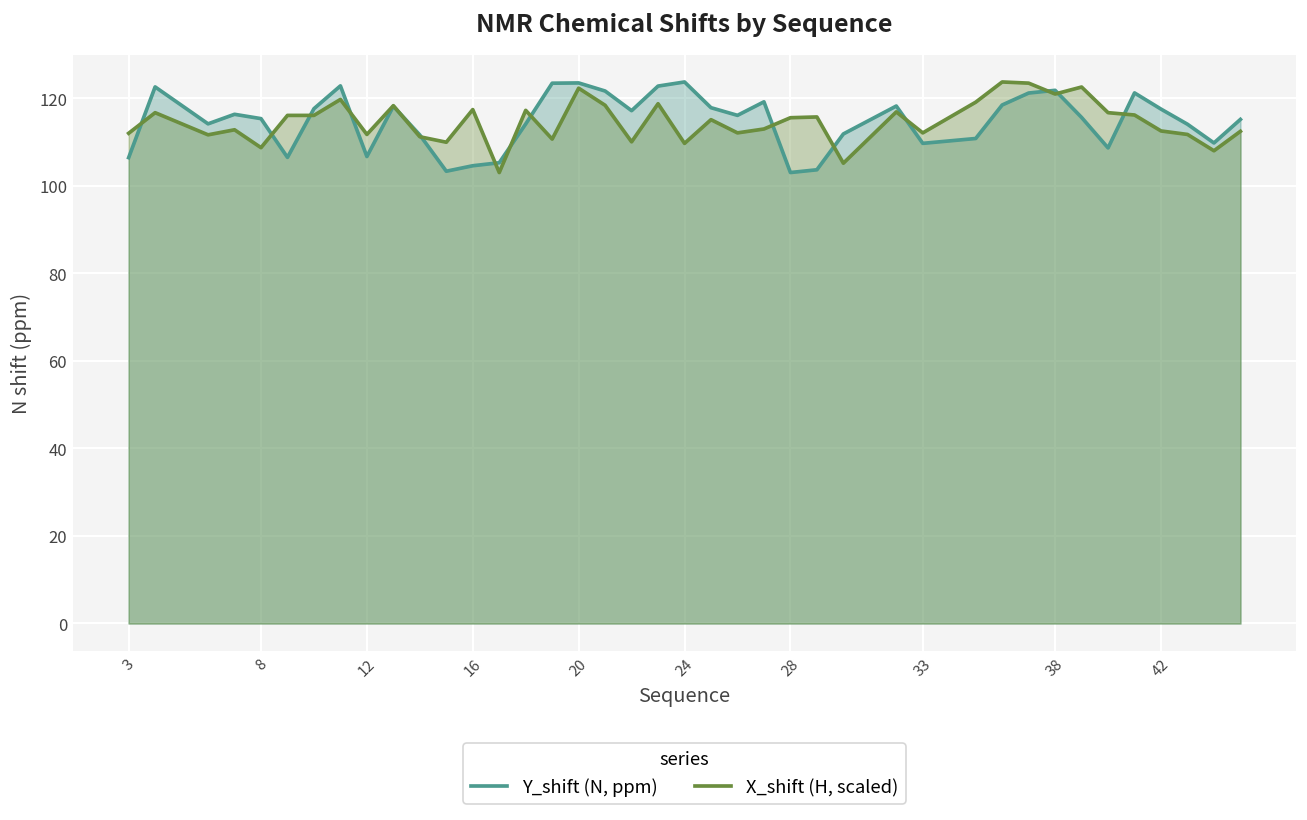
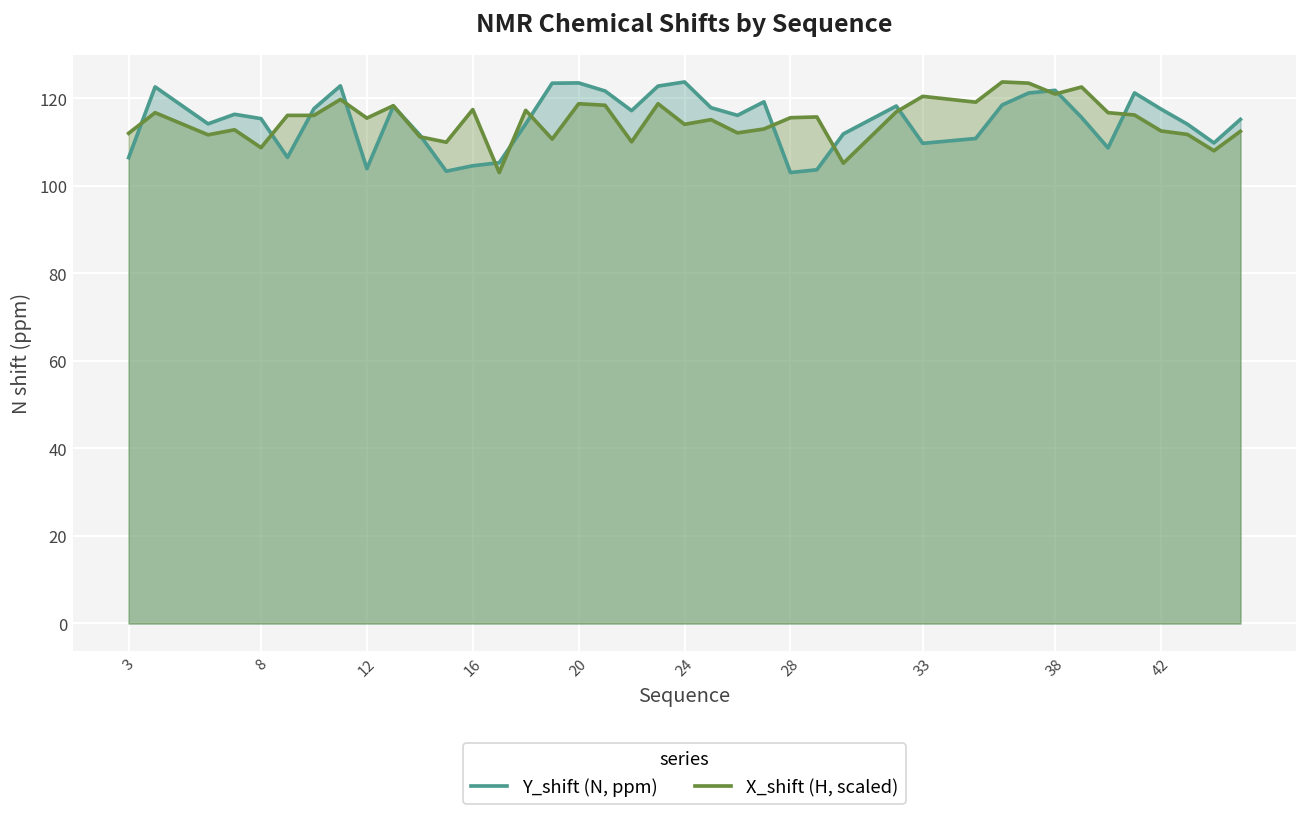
Y_shift (N, ppm), 12: 107 -> 104
X_shift (H, scaled), 12: 112 -> 116
X_shift (H, scaled), 20: 122 -> 119
X_shift (H, scaled), 24: 110 -> 114
X_shift (H, scaled), 33: 112 -> 120
